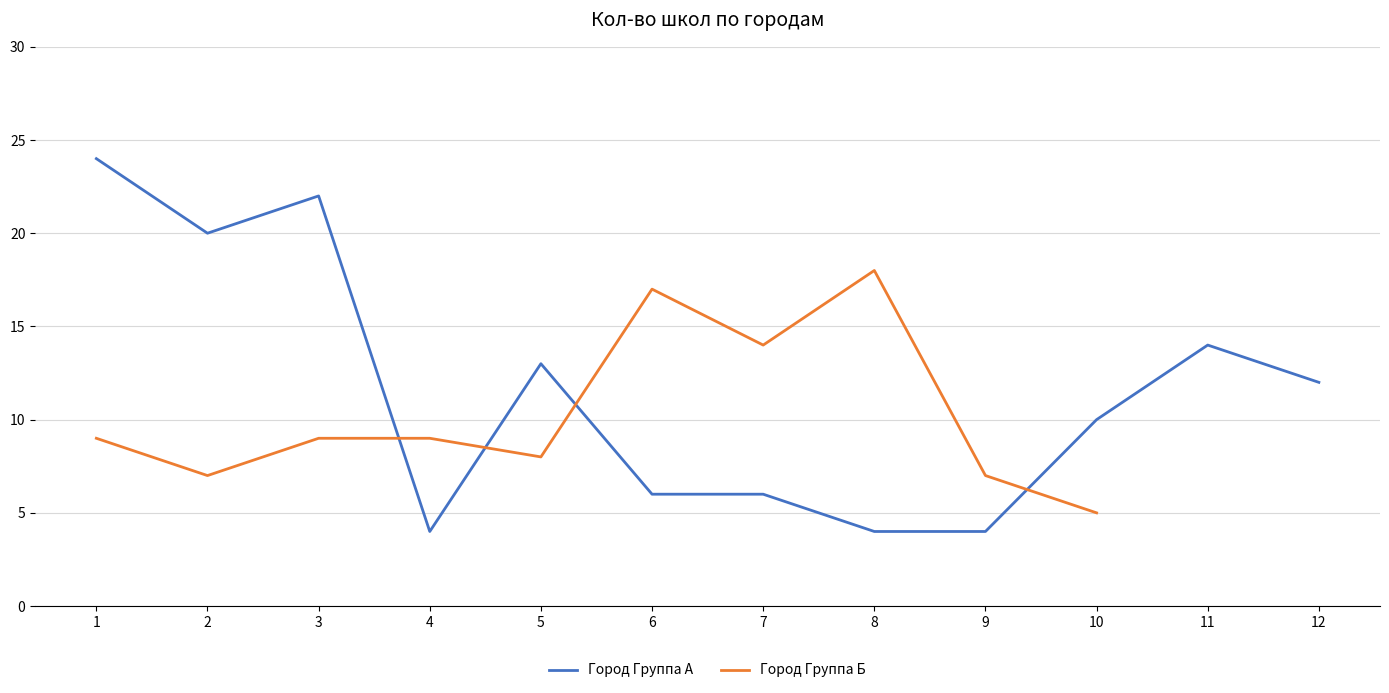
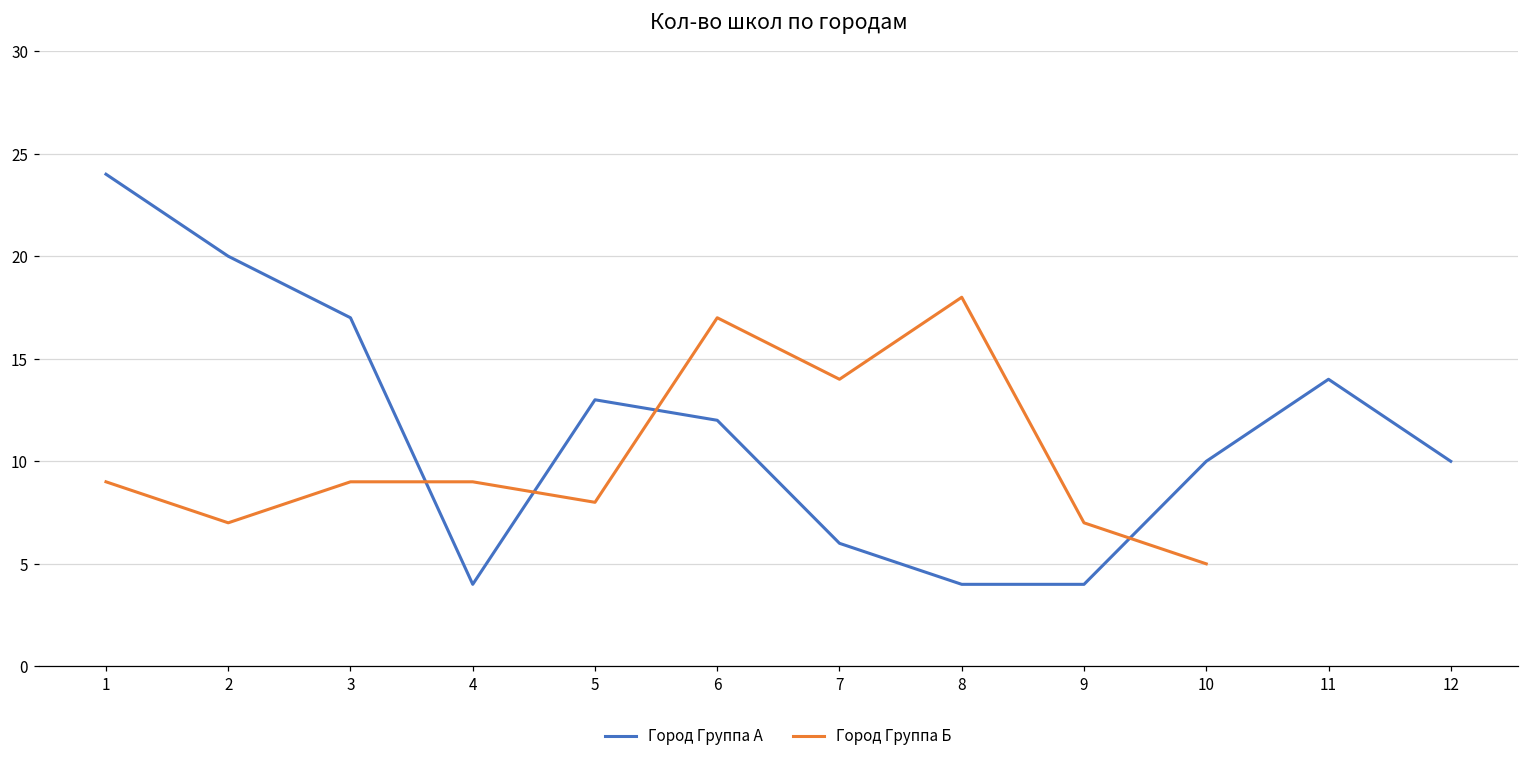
Город Группа А, 3: 22 -> 17
Город Группа А, 6: 6 -> 12
Город Группа А, 12: 12 -> 10
